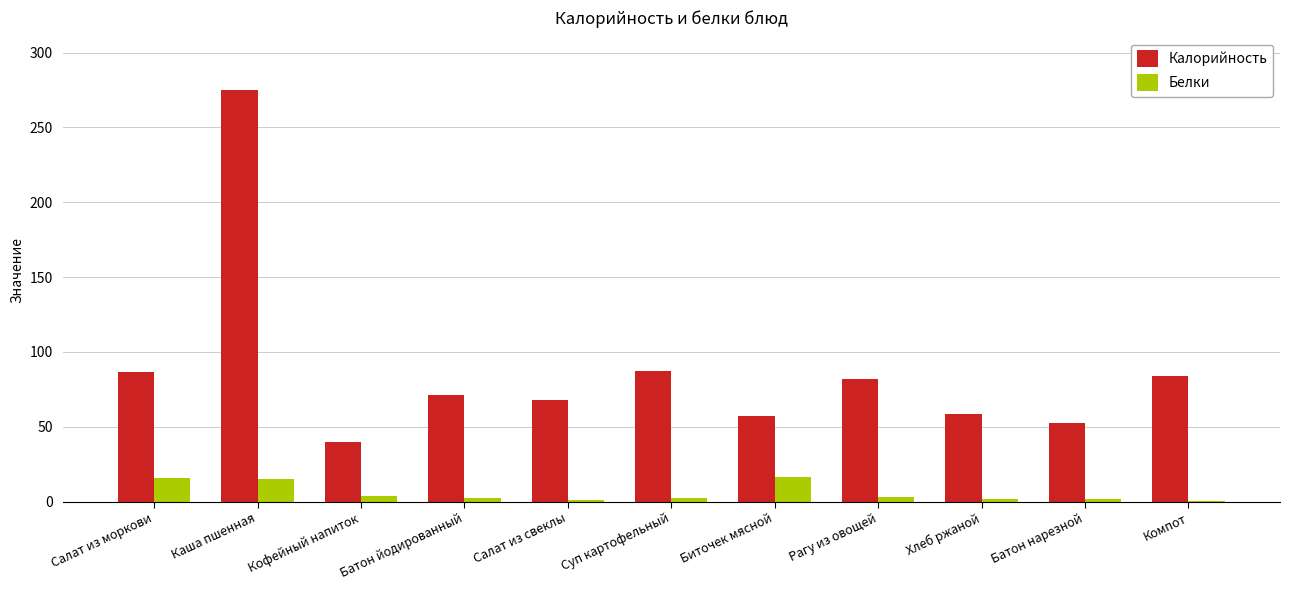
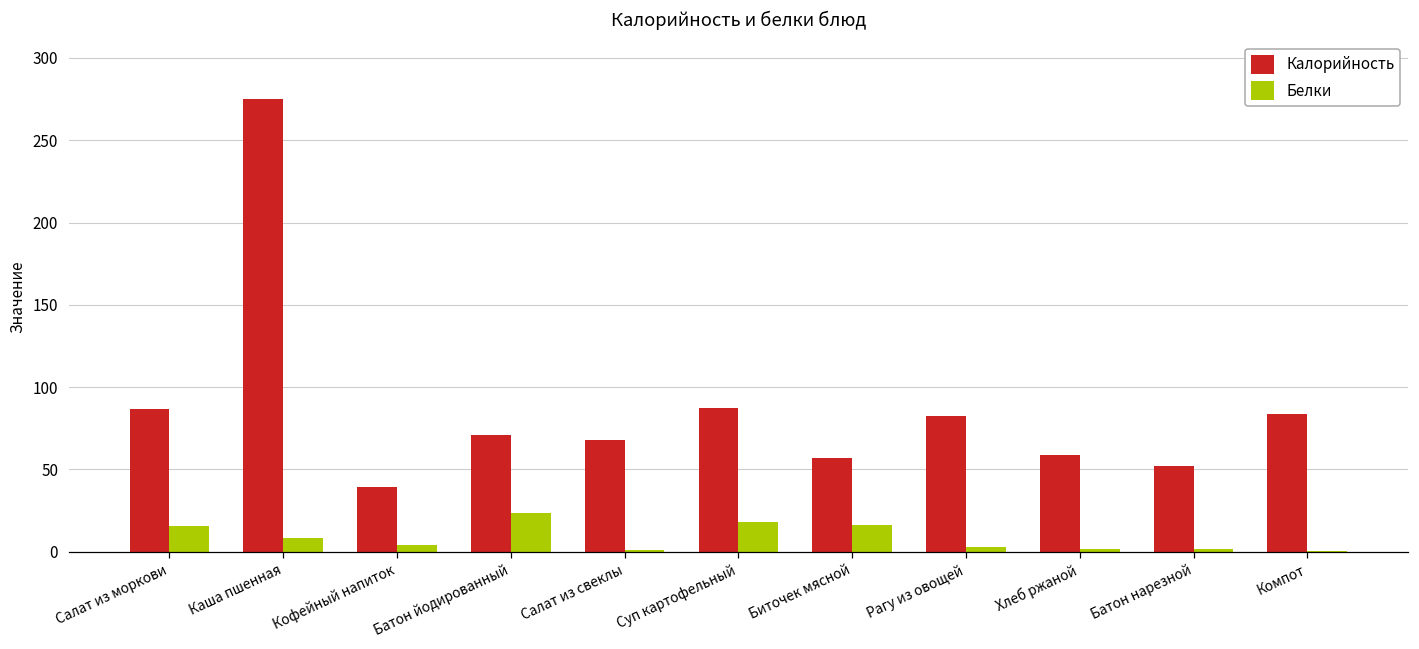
Белки, Каша пшенная: 15 -> 8
Белки, Батон йодированный: 2 -> 23
Белки, Суп картофельный: 2 -> 18
